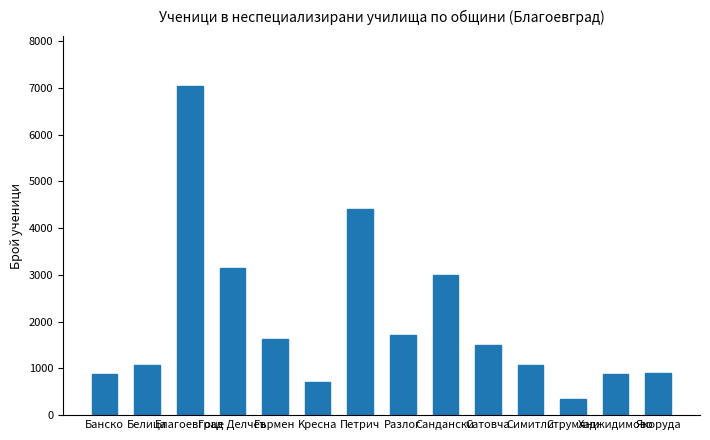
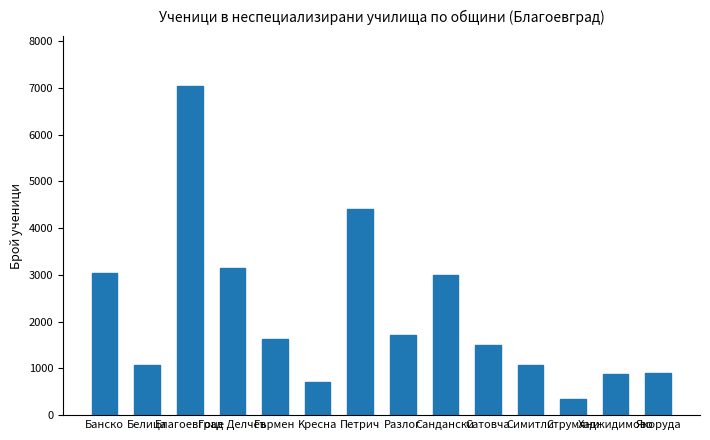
Банско: 900 -> 3000
